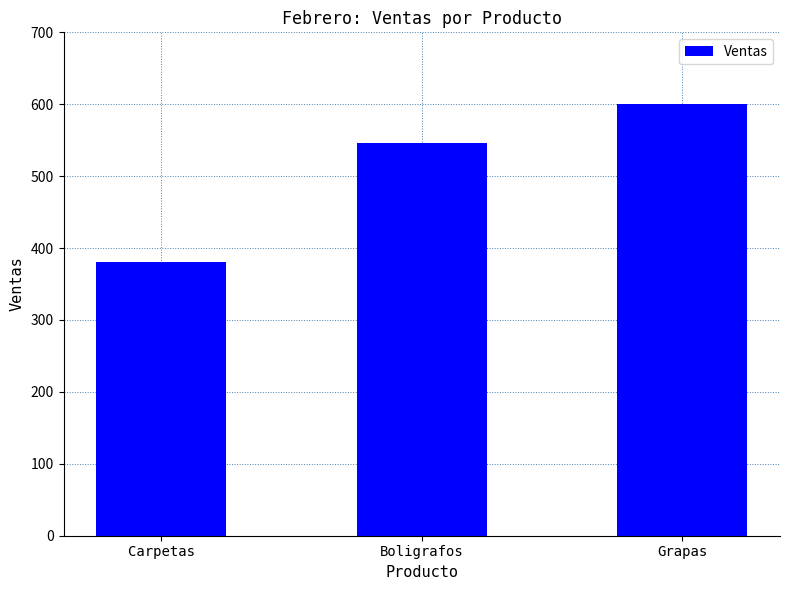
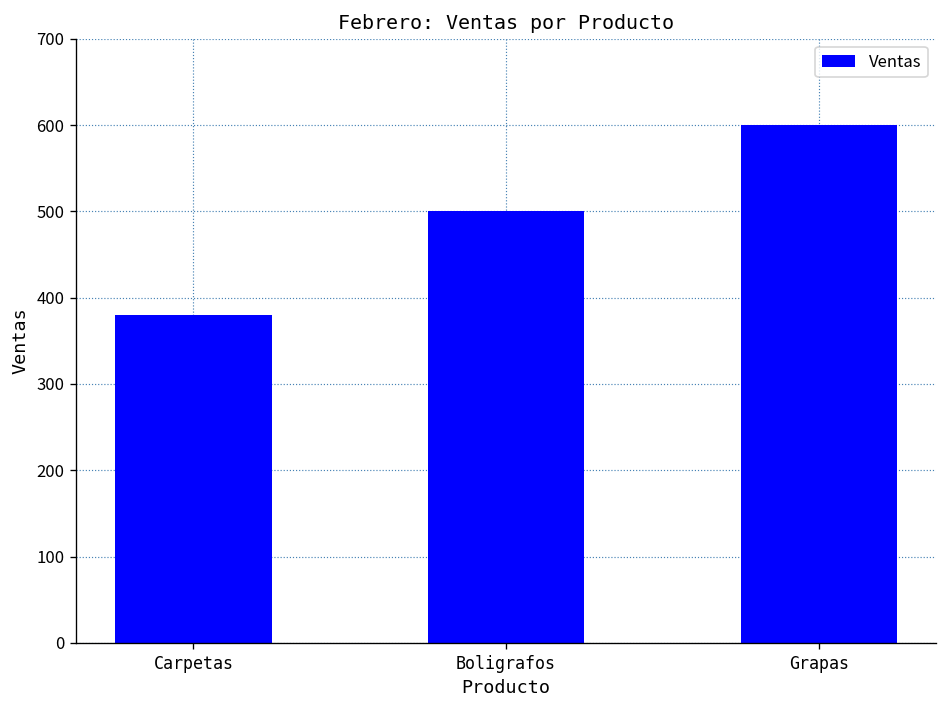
Boligrafos: 550 -> 500
